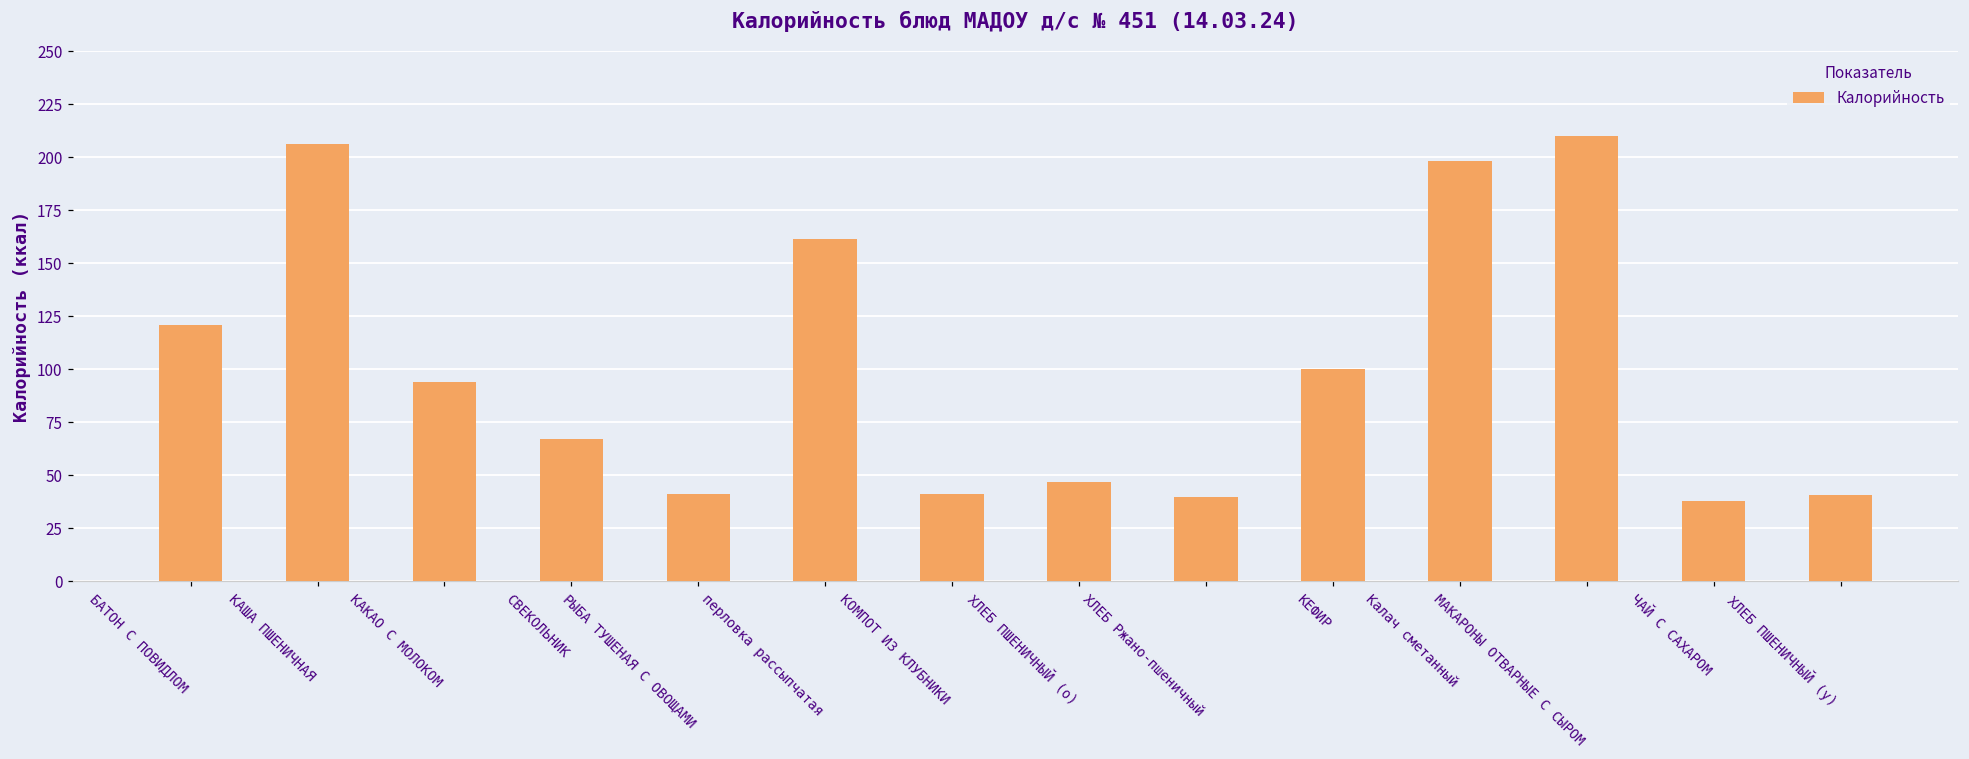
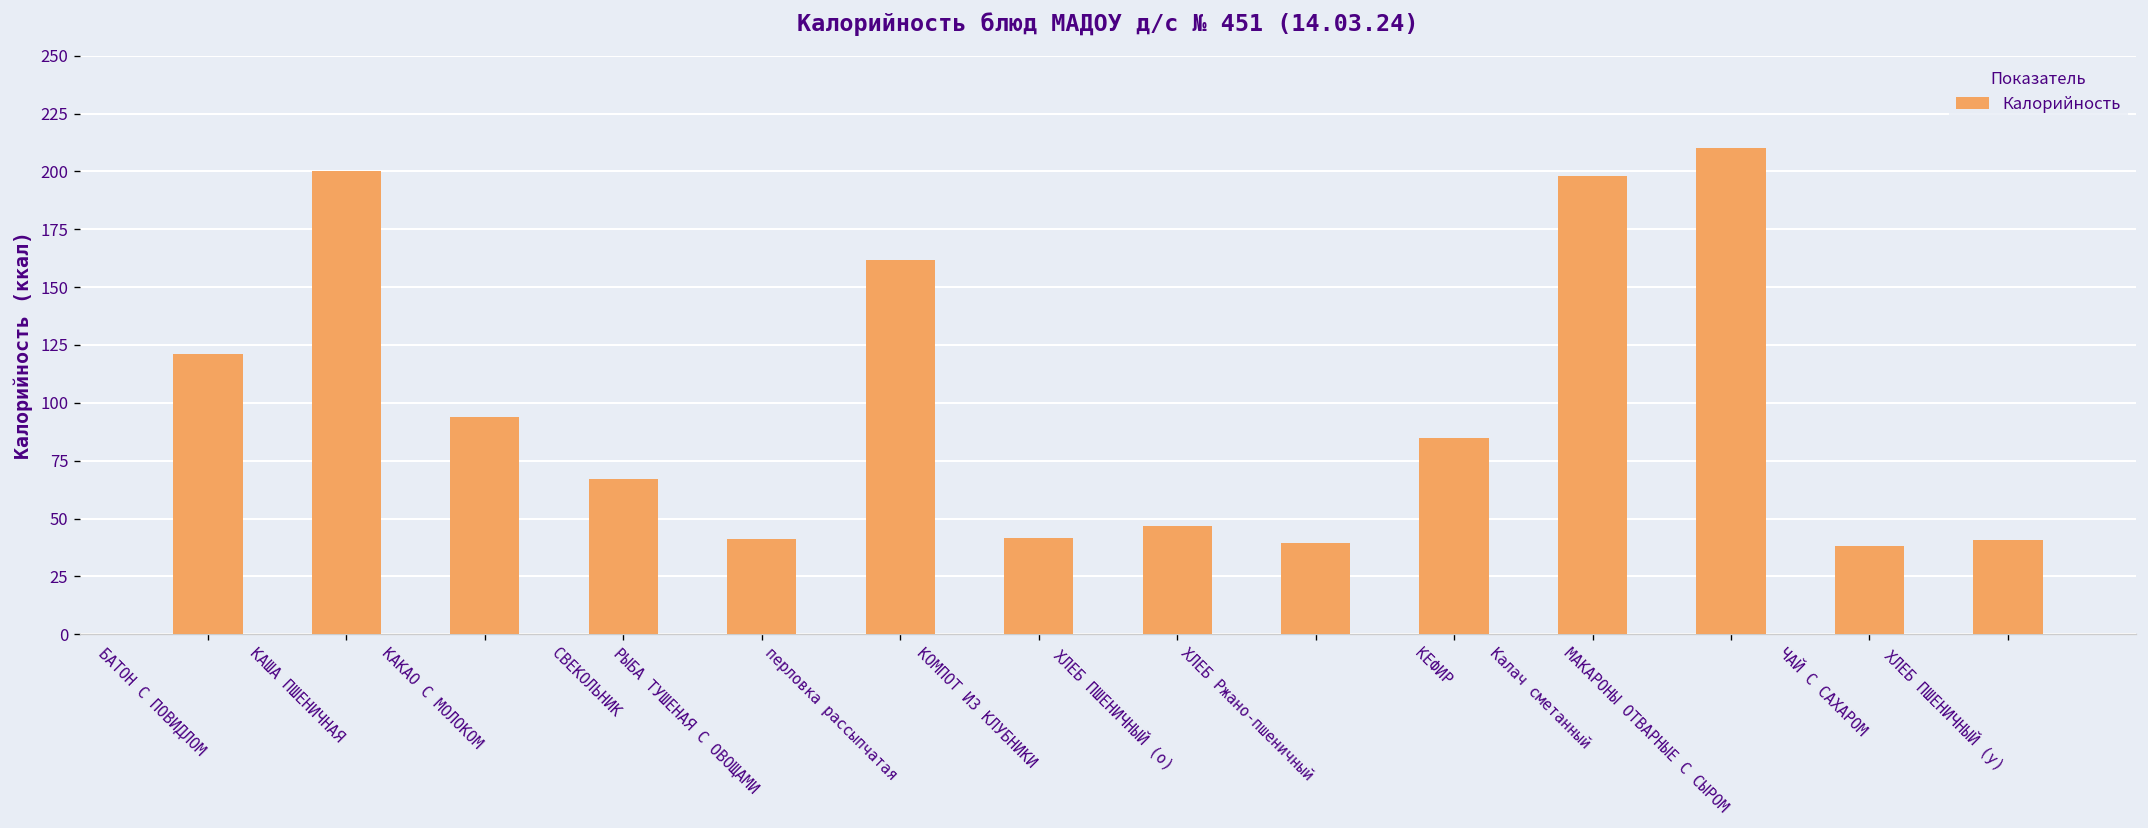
КАША ПШЕНИЧНАЯ: 206 -> 200
КЕФИР: 100 -> 85
